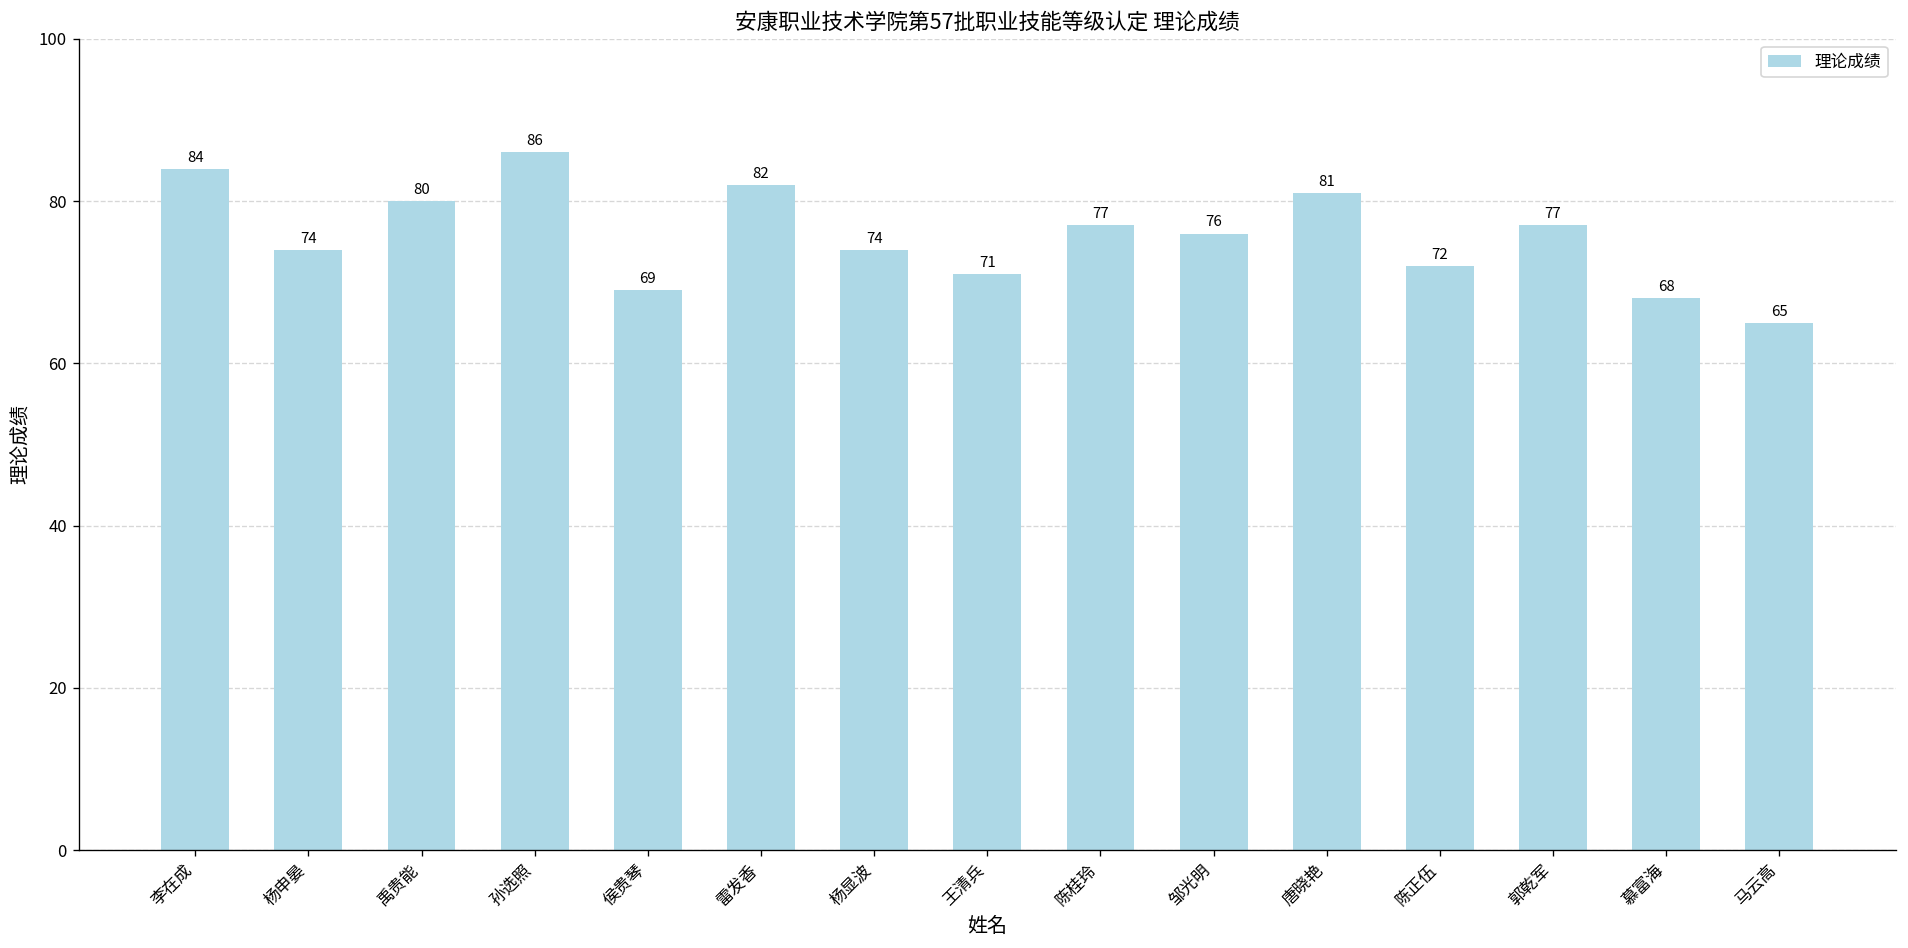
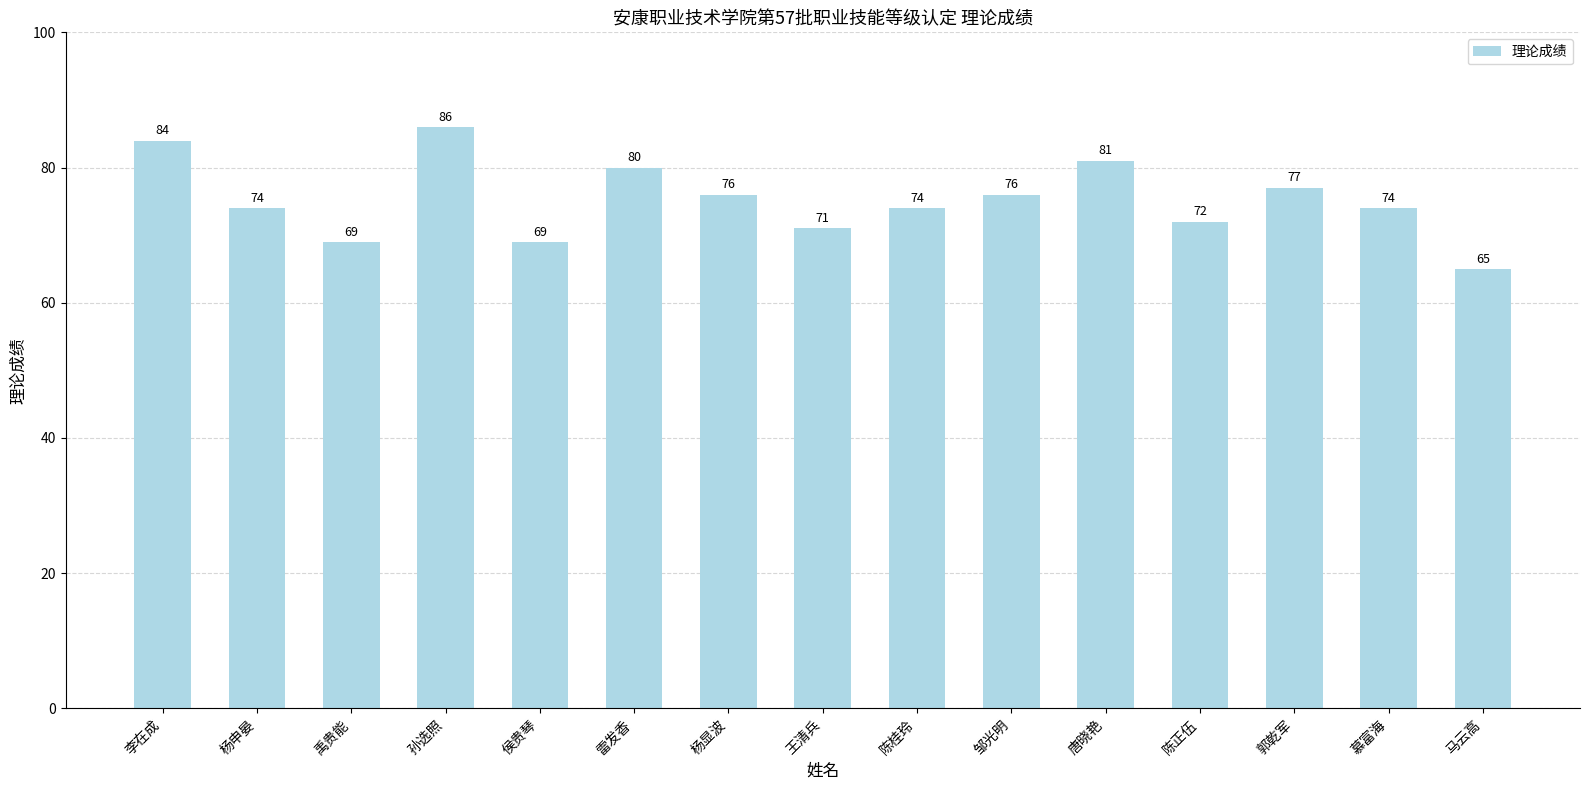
禹贵能: 80 -> 69
雷发香: 82 -> 80
杨显波: 74 -> 76
陈桂玲: 77 -> 74
慕富海: 68 -> 74
